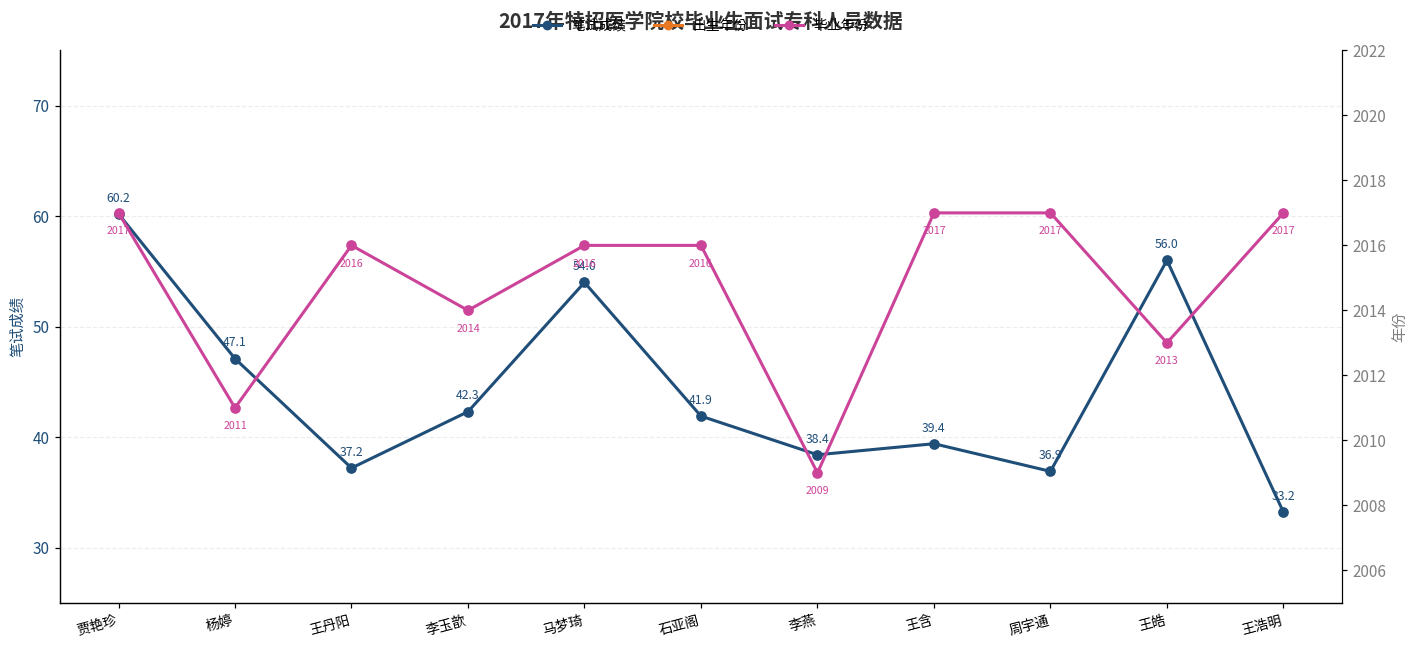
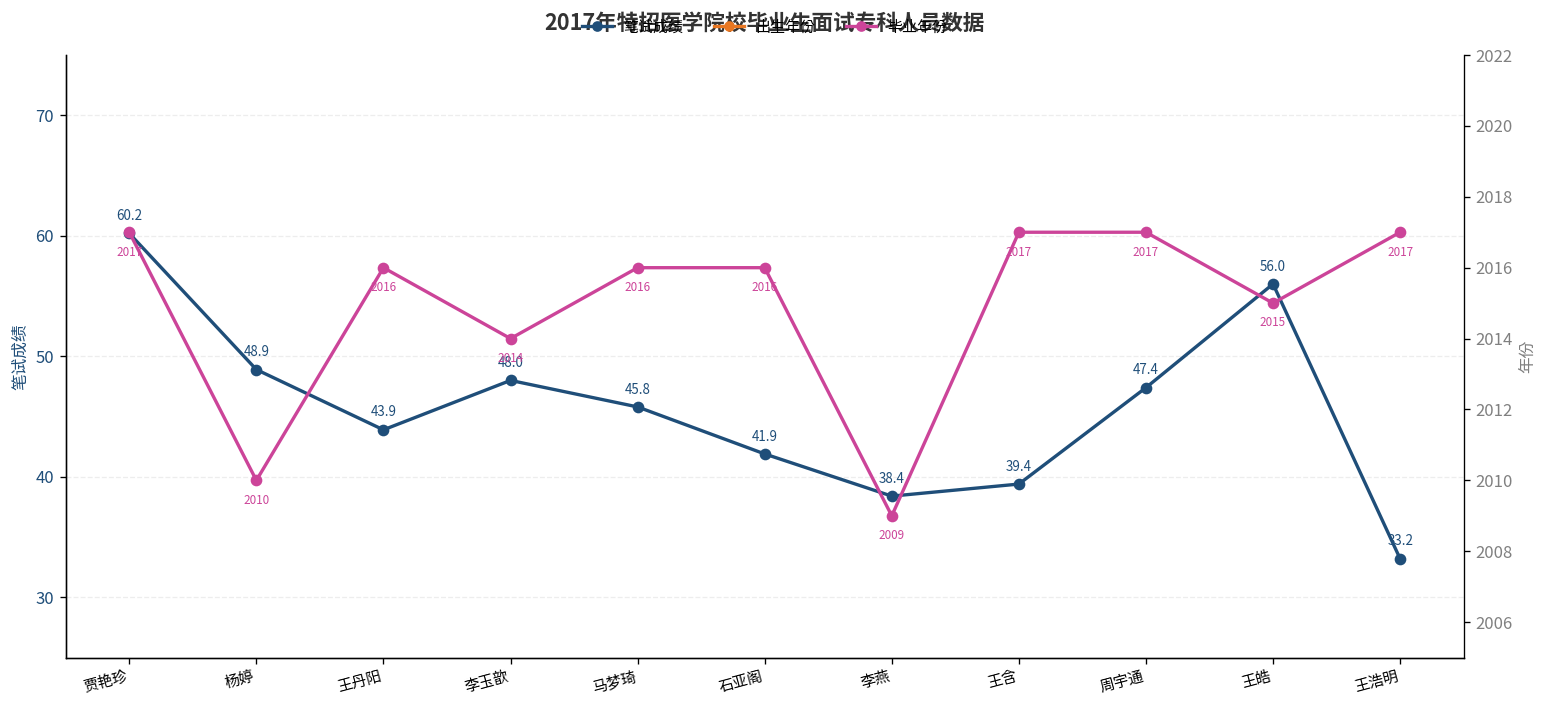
笔试成绩, 杨婷: 47.1 -> 48.9
笔试成绩, 王丹阳: 37.2 -> 43.9
笔试成绩, 李玉歆: 42.3 -> 48.0
笔试成绩, 马梦琦: 54.0 -> 45.8
笔试成绩, 周宇通: 36.9 -> 47.4
毕业年份, 杨婷: 2011 -> 2010
毕业年份, 王皓: 2013 -> 2015
